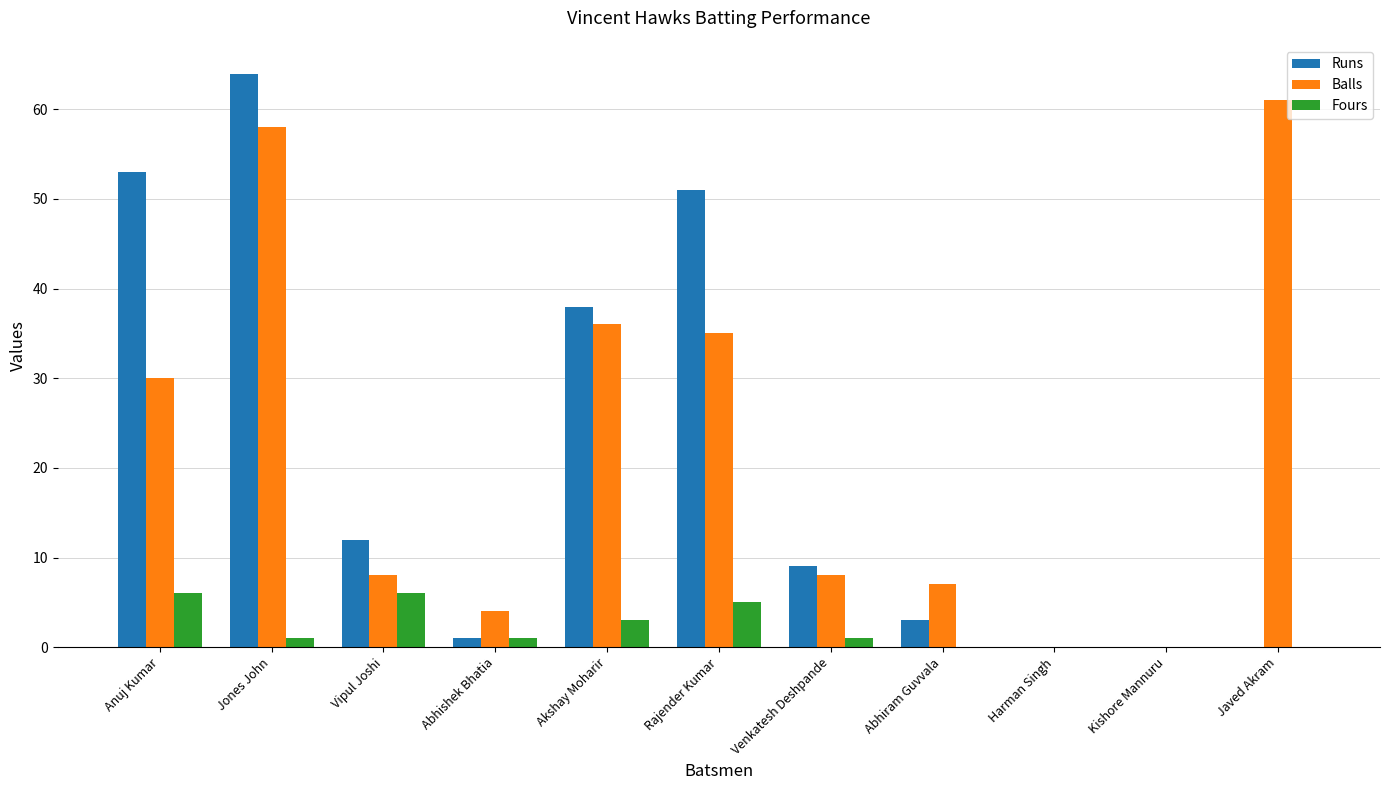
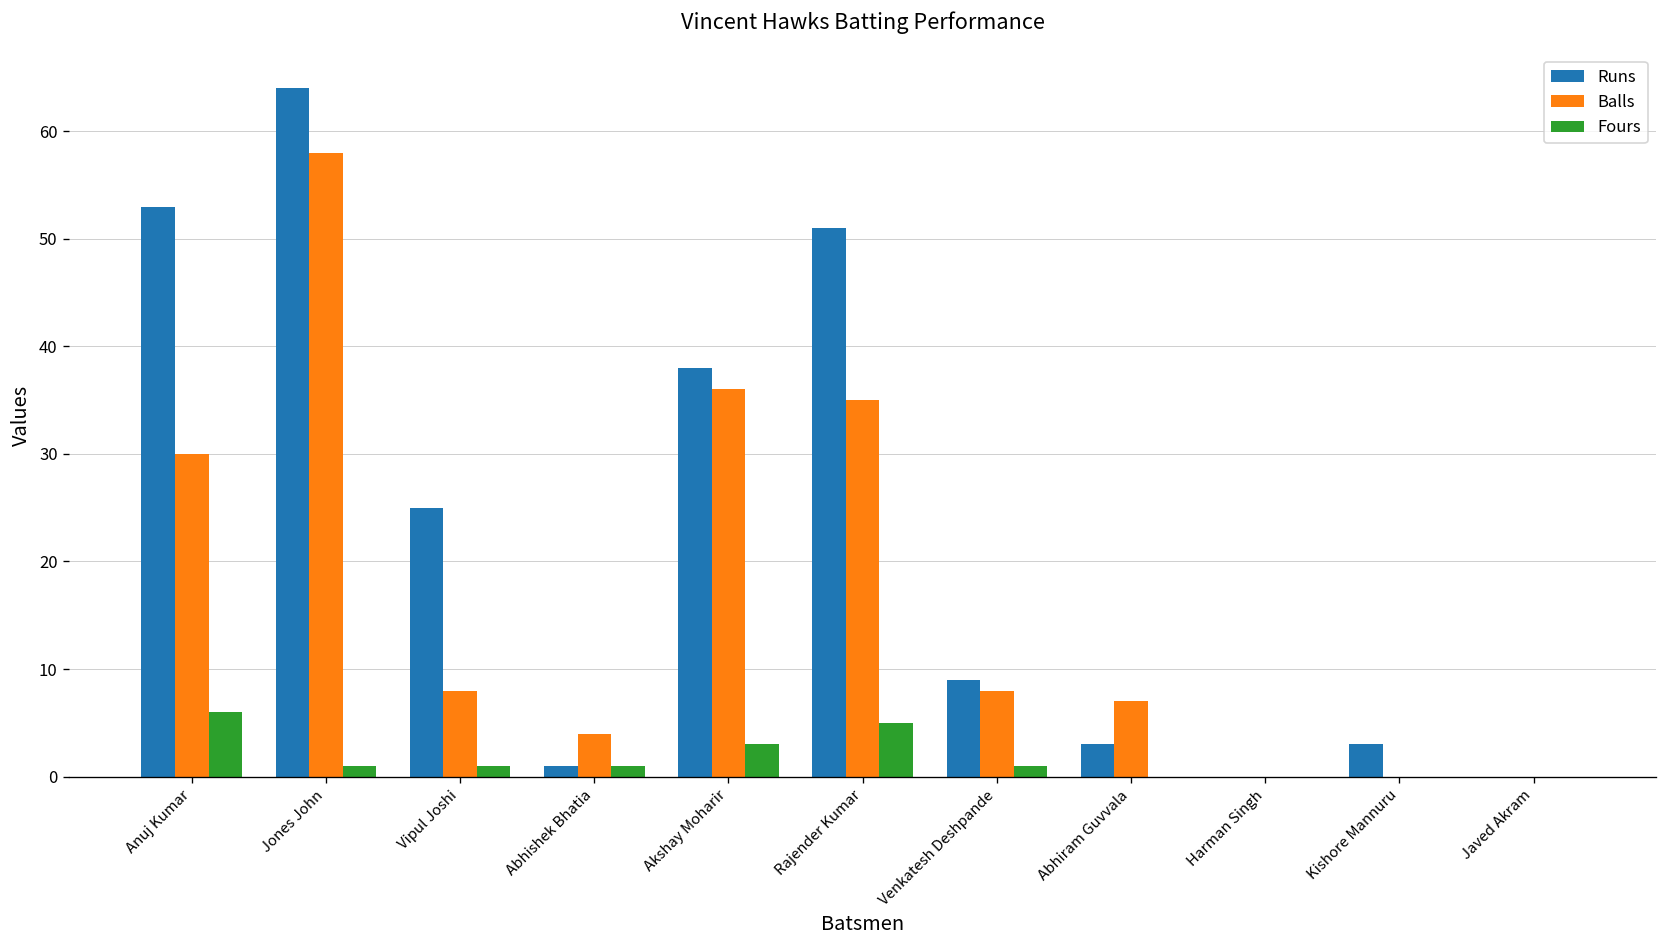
Runs, Vipul Joshi: 12 -> 25
Fours, Vipul Joshi: 6 -> 1
Runs, Kishore Mannuru: 0 -> 3
Balls, Javed Akram: 61 -> 0
